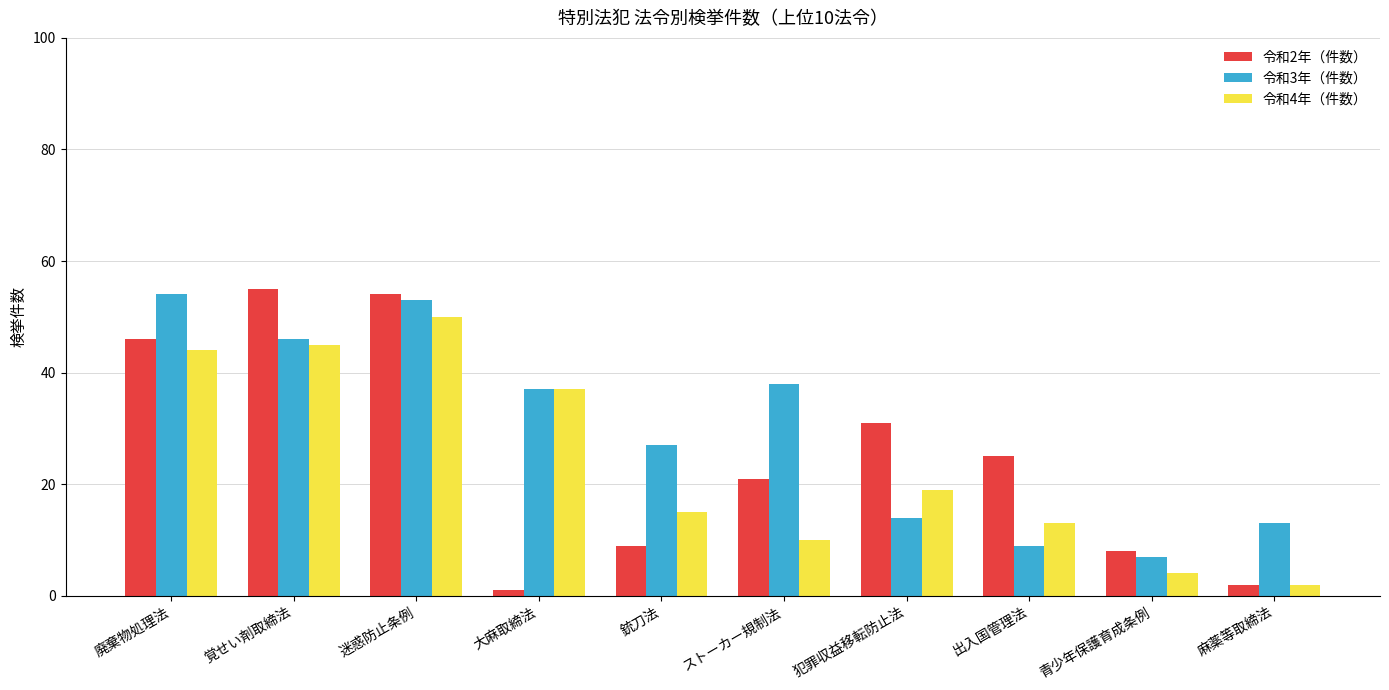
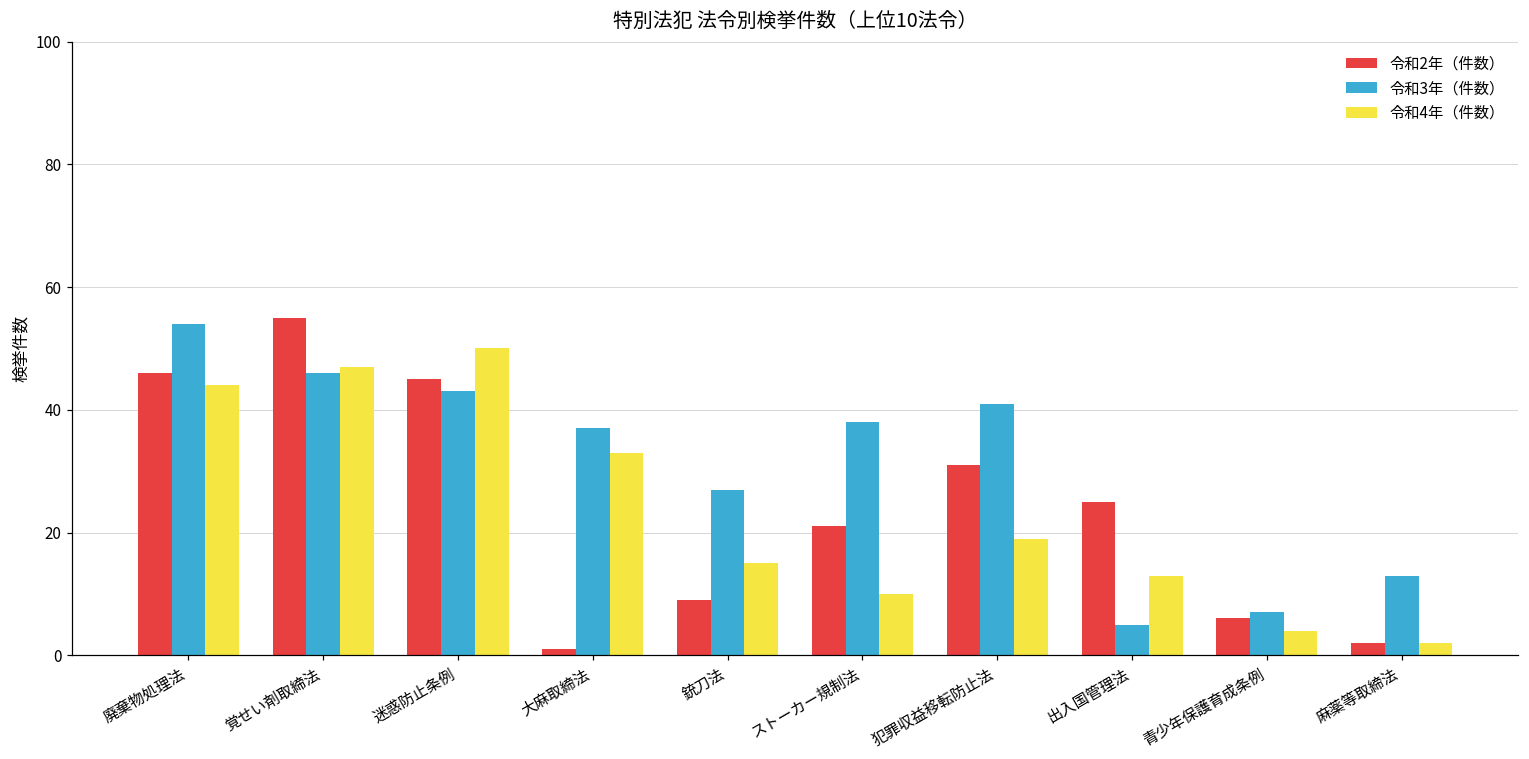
令和4年（件数）, 覚せい剤取締法: 45 -> 47
令和2年（件数）, 迷惑防止条例: 54 -> 45
令和3年（件数）, 迷惑防止条例: 53 -> 43
令和4年（件数）, 大麻取締法: 37 -> 33
令和3年（件数）, 犯罪収益移転防止法: 14 -> 41
令和3年（件数）, 出入国管理法: 9 -> 5
令和2年（件数）, 青少年保護育成条例: 8 -> 6
